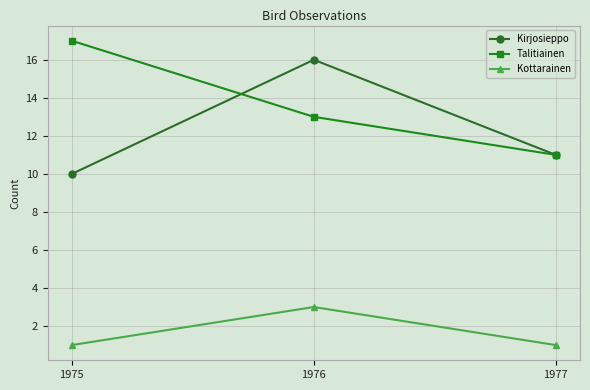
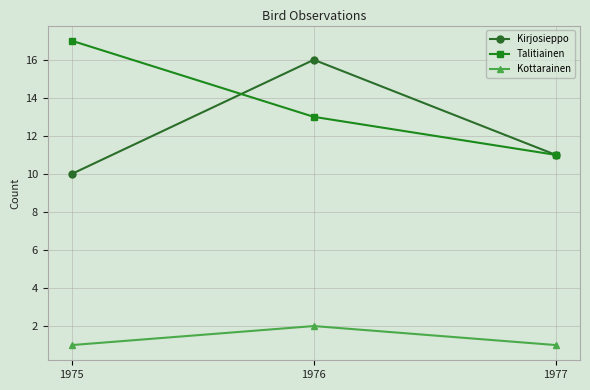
Kottarainen, 1976: 3 -> 2
